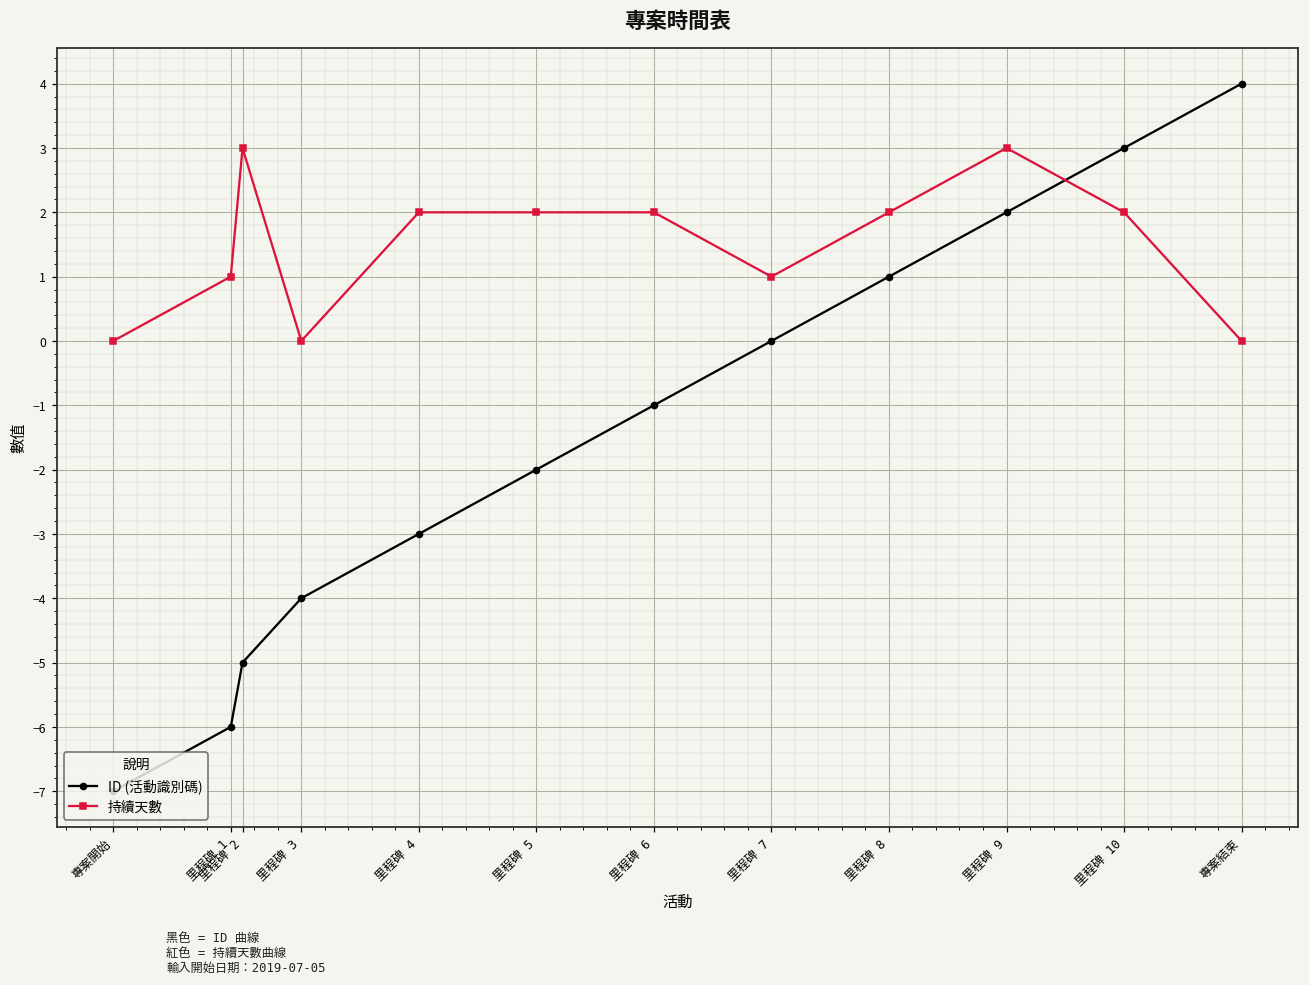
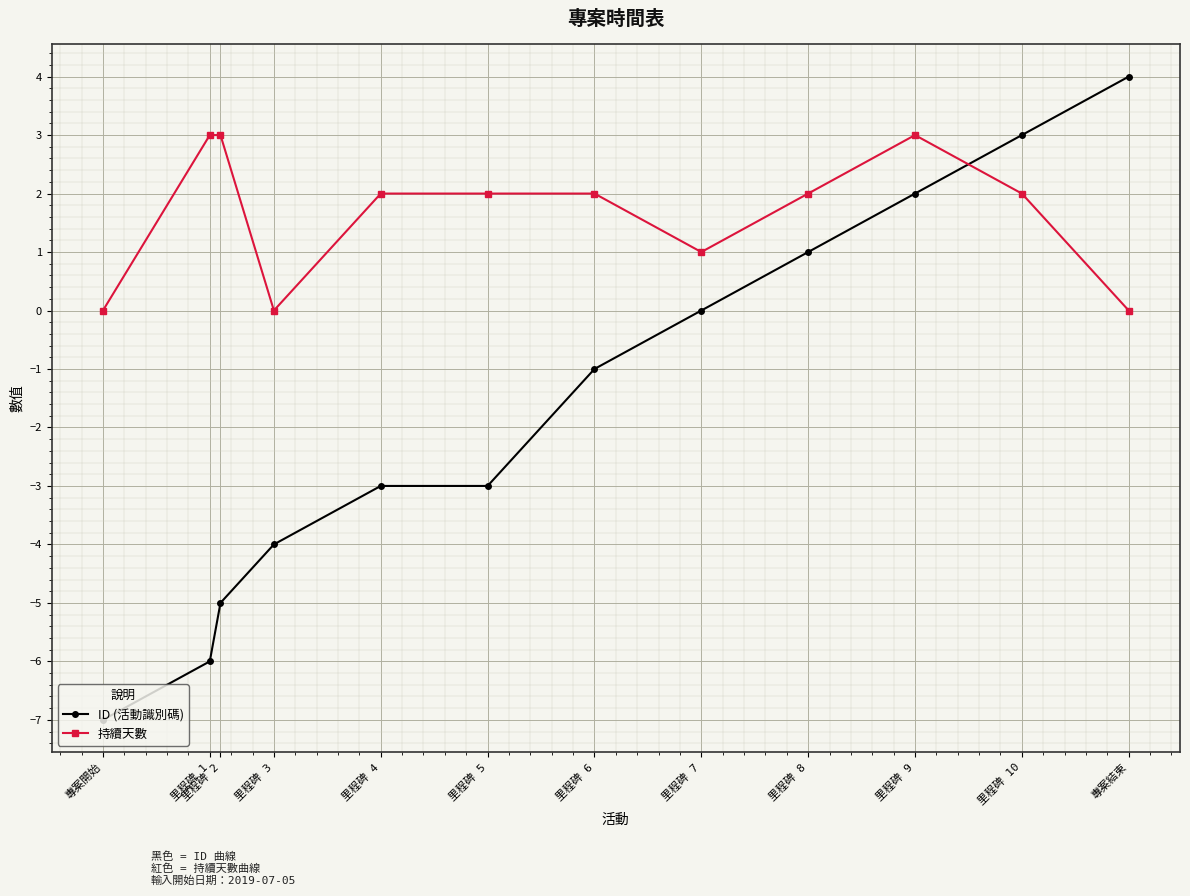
持續天數, 里程碑 1: 1 -> 3
ID (活動識別碼), 里程碑 5: -2 -> -3
